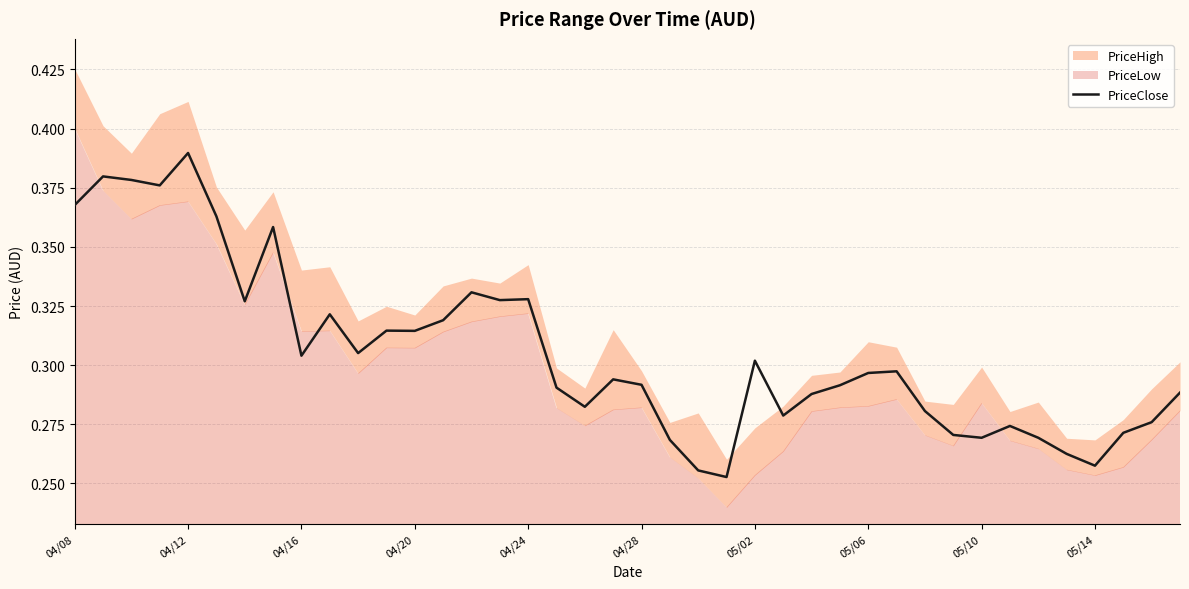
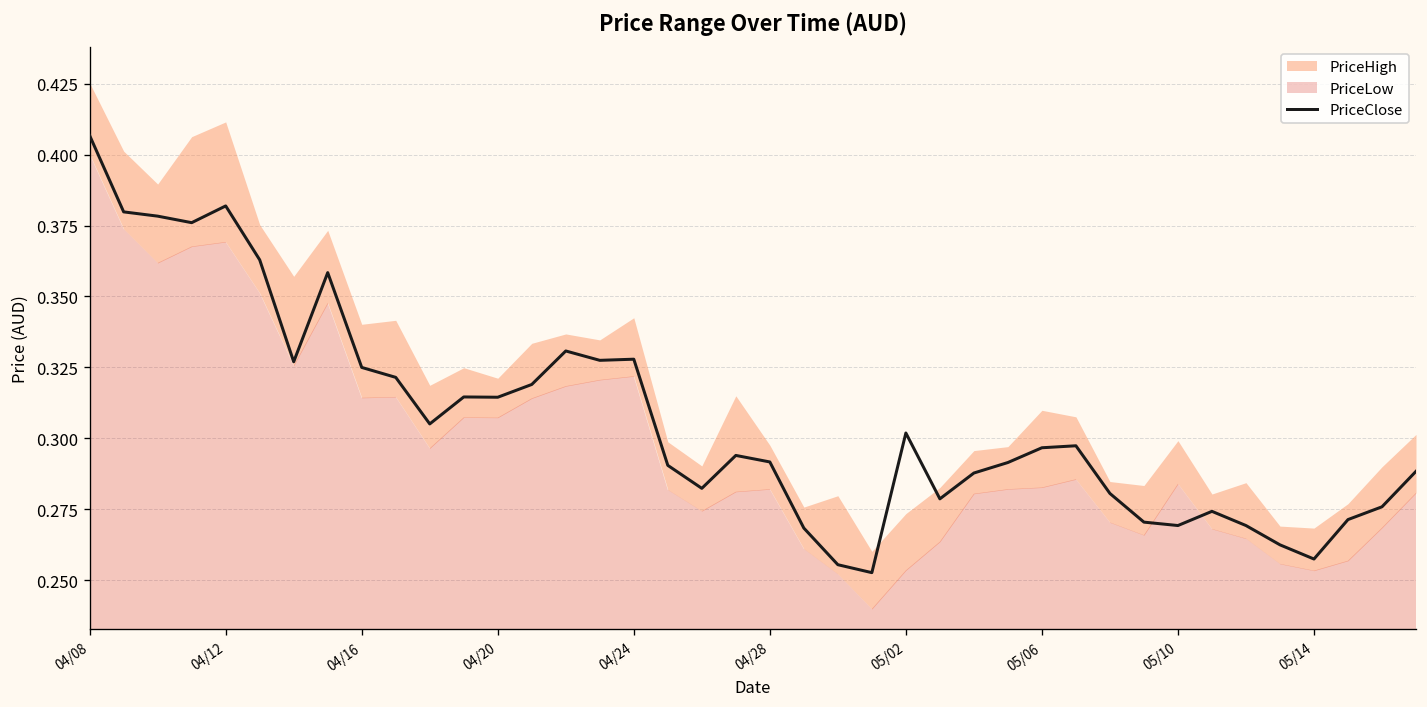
PriceClose, 04/08: 0.368 -> 0.407
PriceClose, 04/12: 0.390 -> 0.382
PriceClose, 04/16: 0.304 -> 0.325
